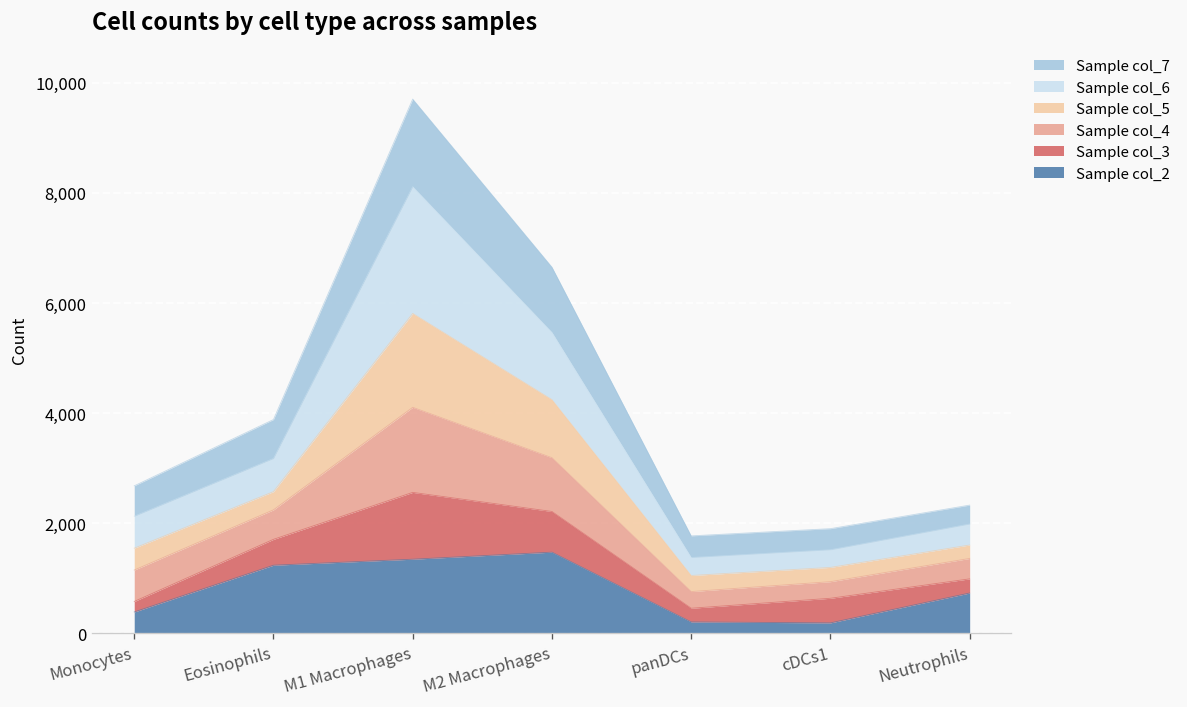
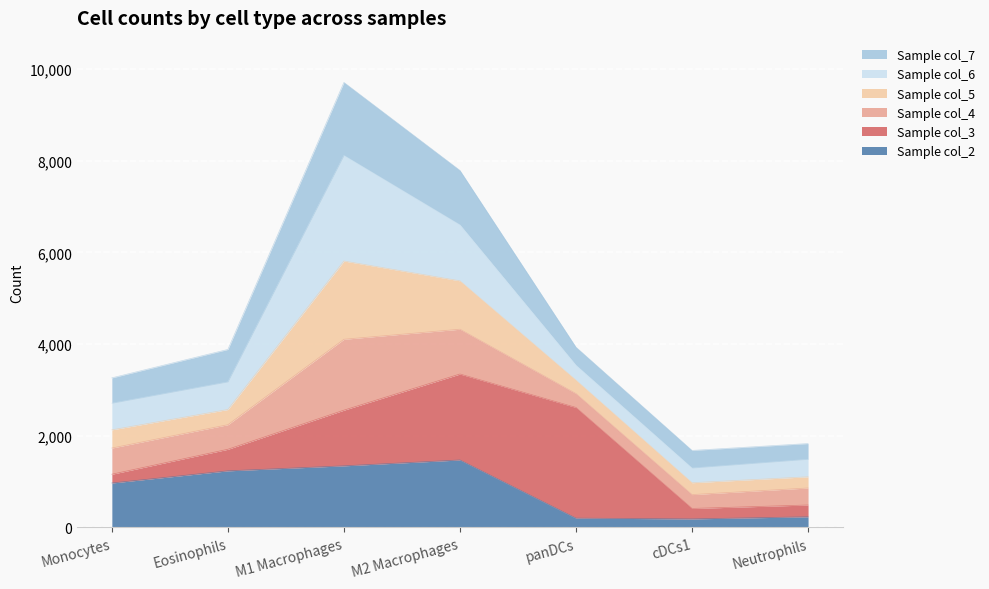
Sample col_2, Monocytes: 400 -> 1,000
Sample col_3, M2 Macrophages: 700 -> 1,900
Sample col_3, panDCs: 200 -> 2,400
Sample col_3, cDCs1: 400 -> 200
Sample col_2, Neutrophils: 700 -> 200
